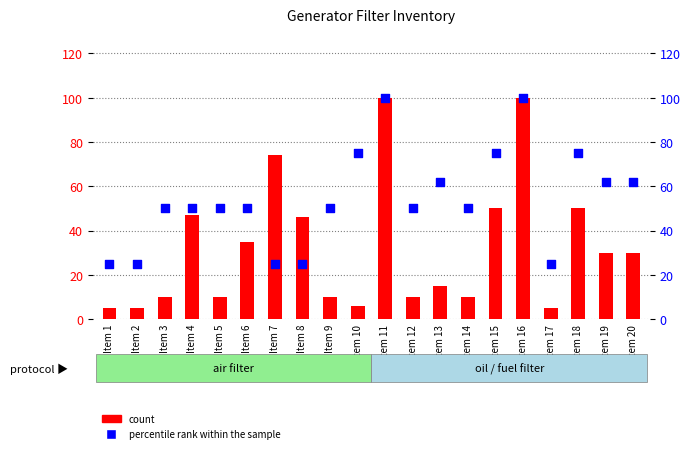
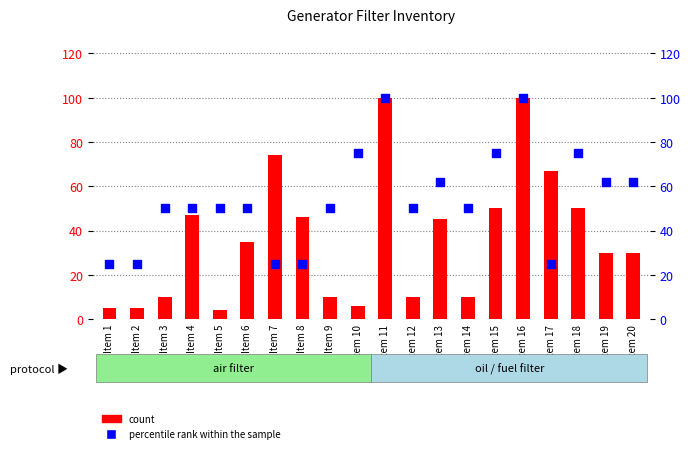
count, Item 5: 10 -> 4
count, Item 13: 15 -> 45
count, Item 17: 5 -> 67
